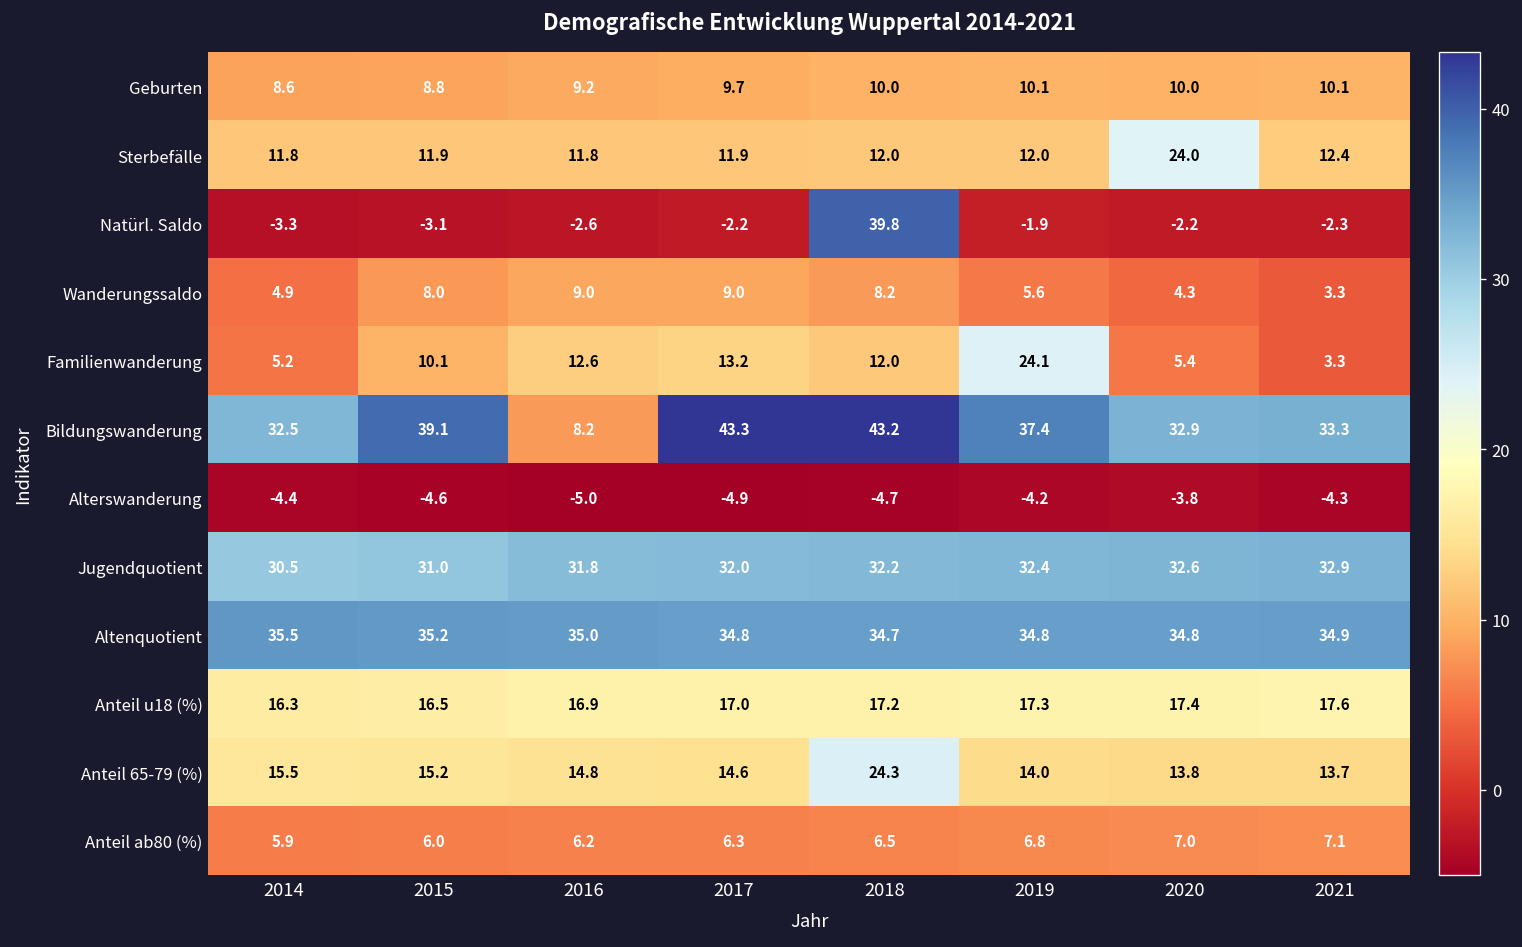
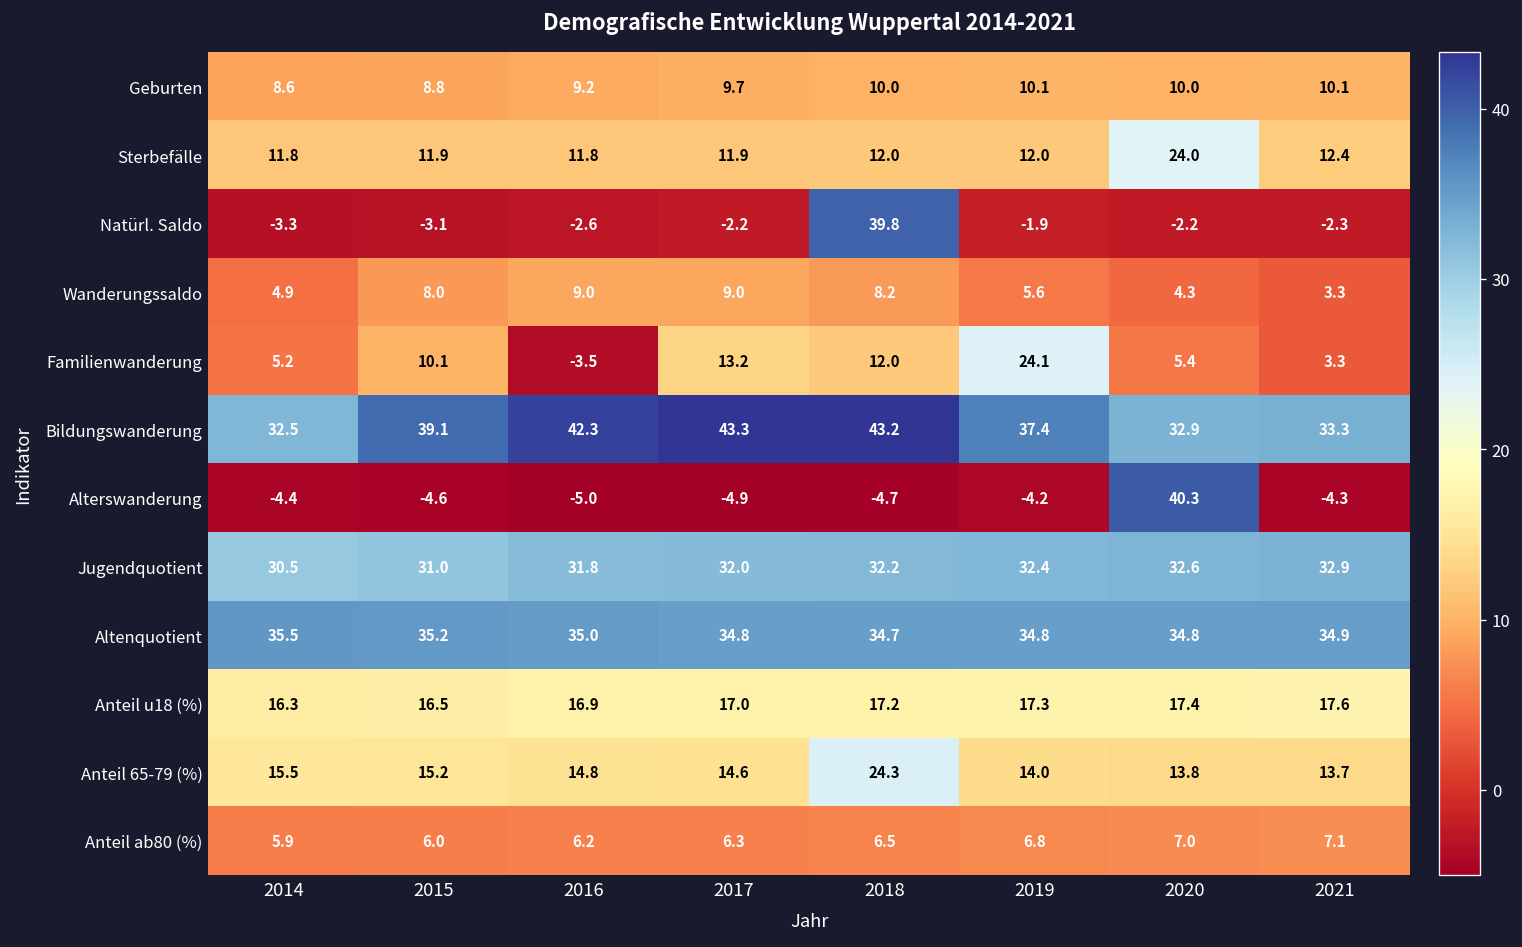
Familienwanderung, 2016: 12.6 -> -3.5
Bildungswanderung, 2016: 8.2 -> 42.3
Alterswanderung, 2020: -3.8 -> 40.3
